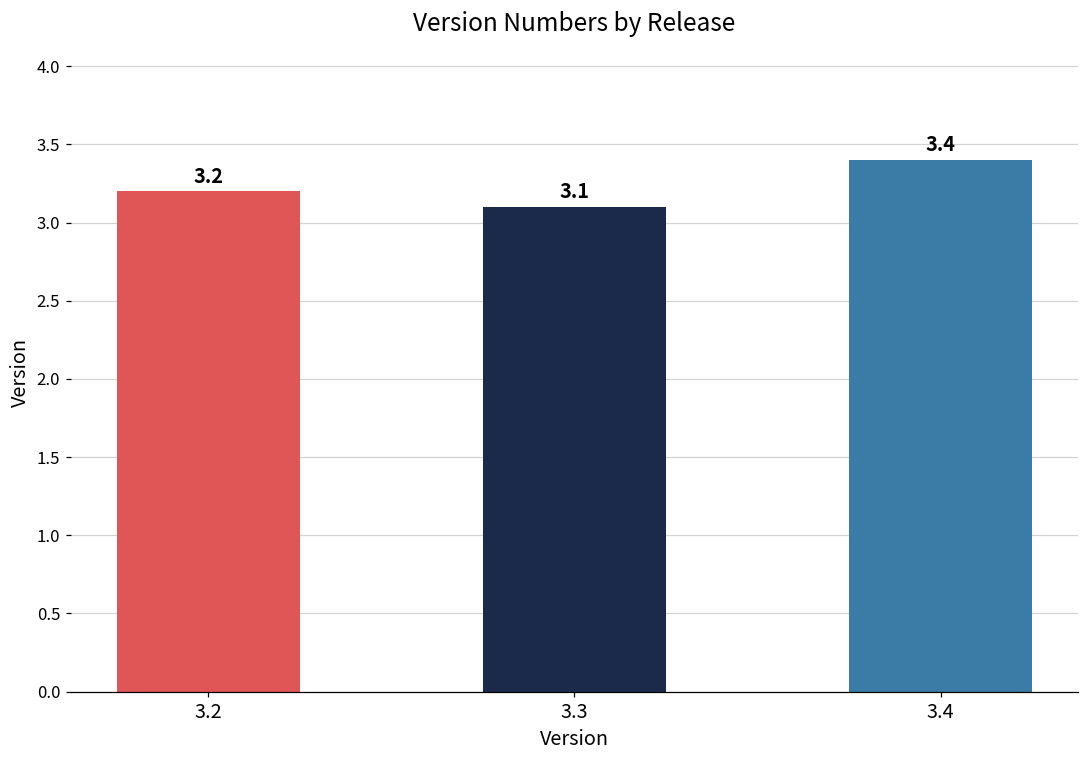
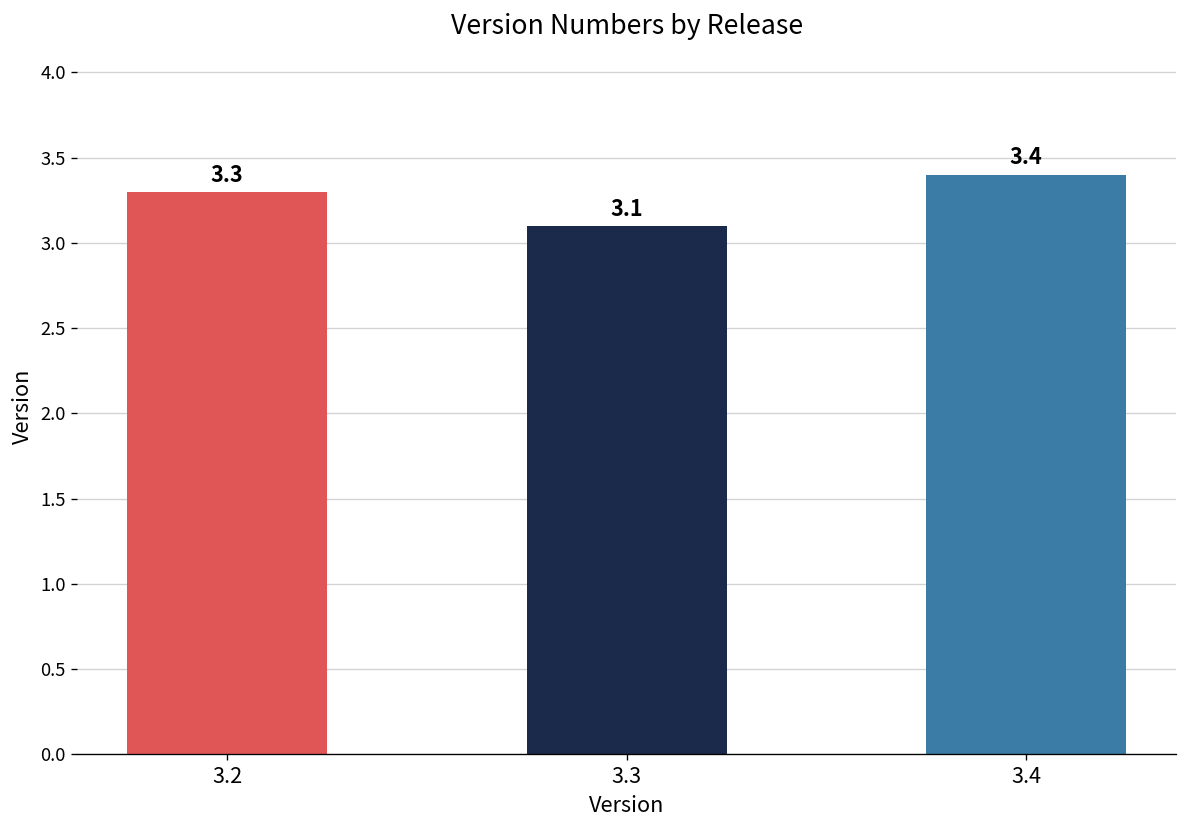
3.2: 3.2 -> 3.3
